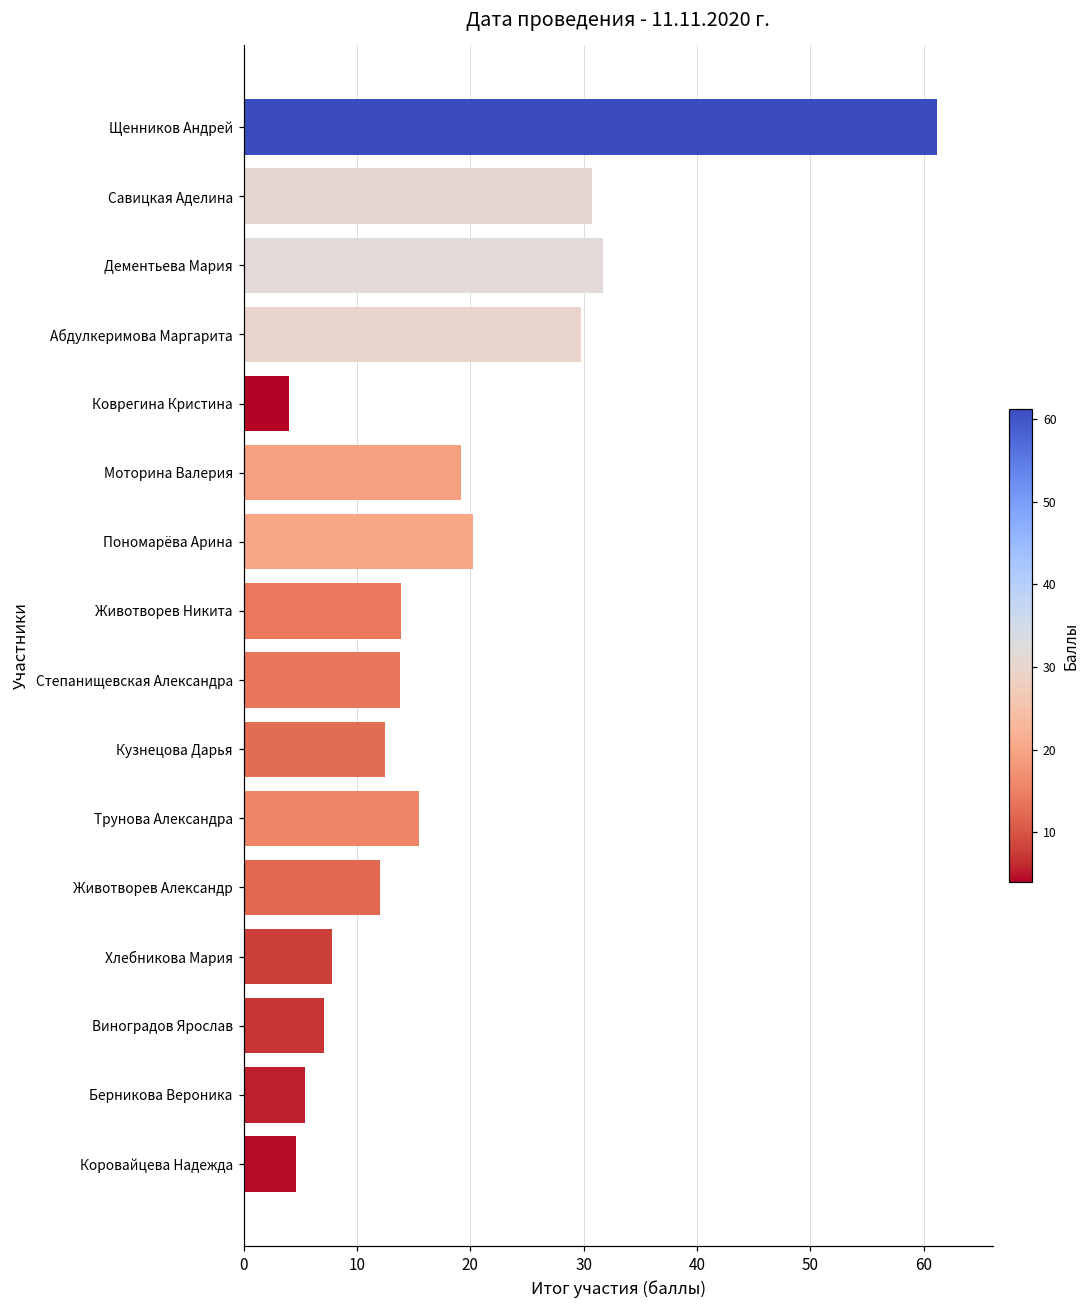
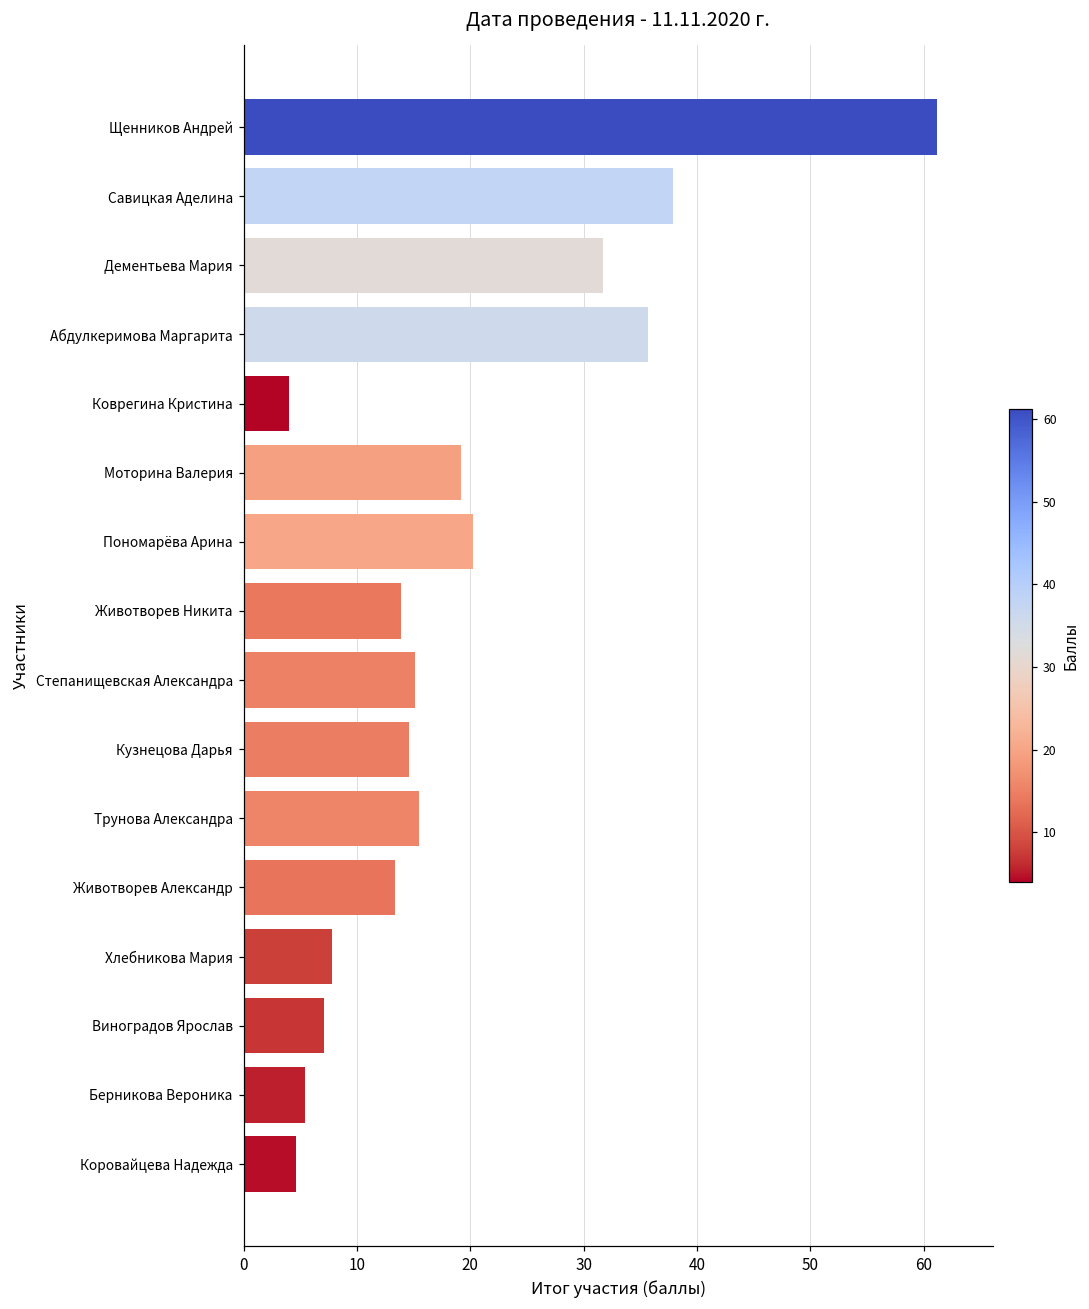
Савицкая Аделина: 30.7 -> 37.9
Абдулкеримова Маргарита: 29.8 -> 35.7
Степанищевская Александра: 13.8 -> 15.1
Кузнецова Дарья: 12.5 -> 14.6
Животворев Александр: 12.0 -> 13.4
